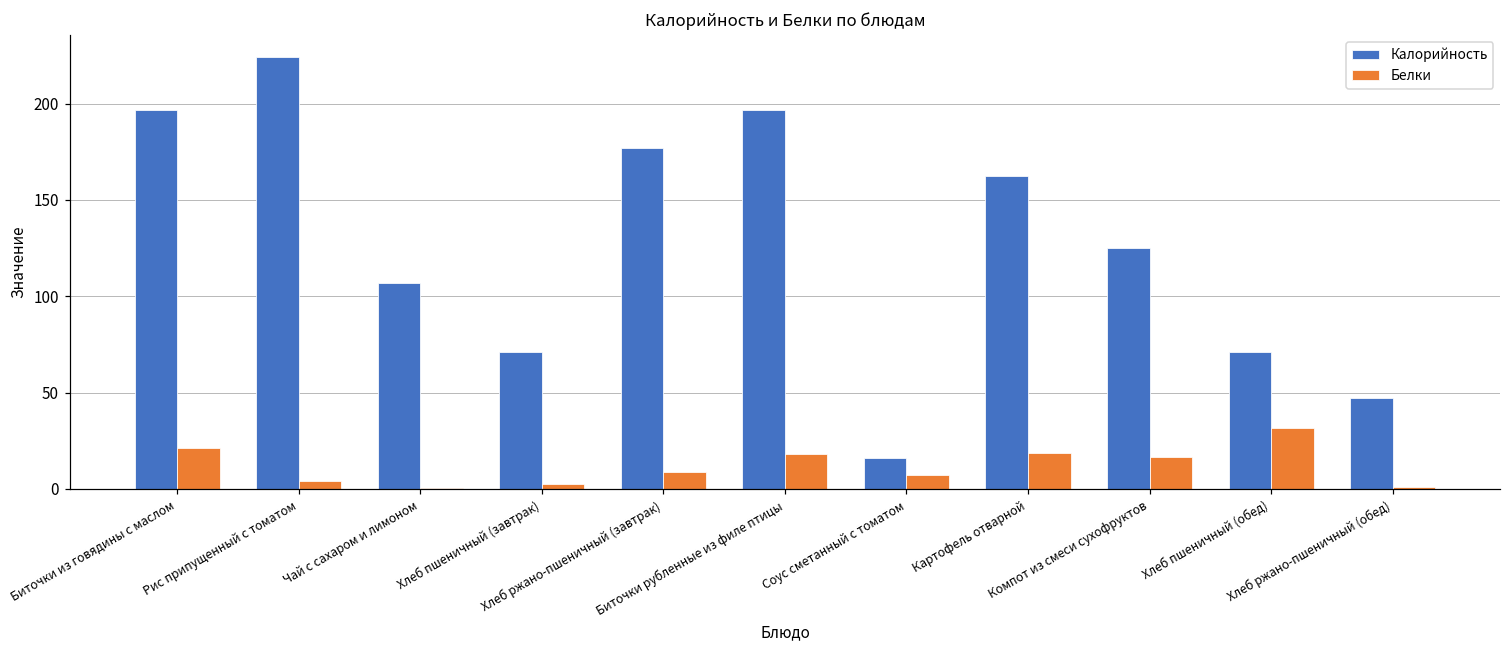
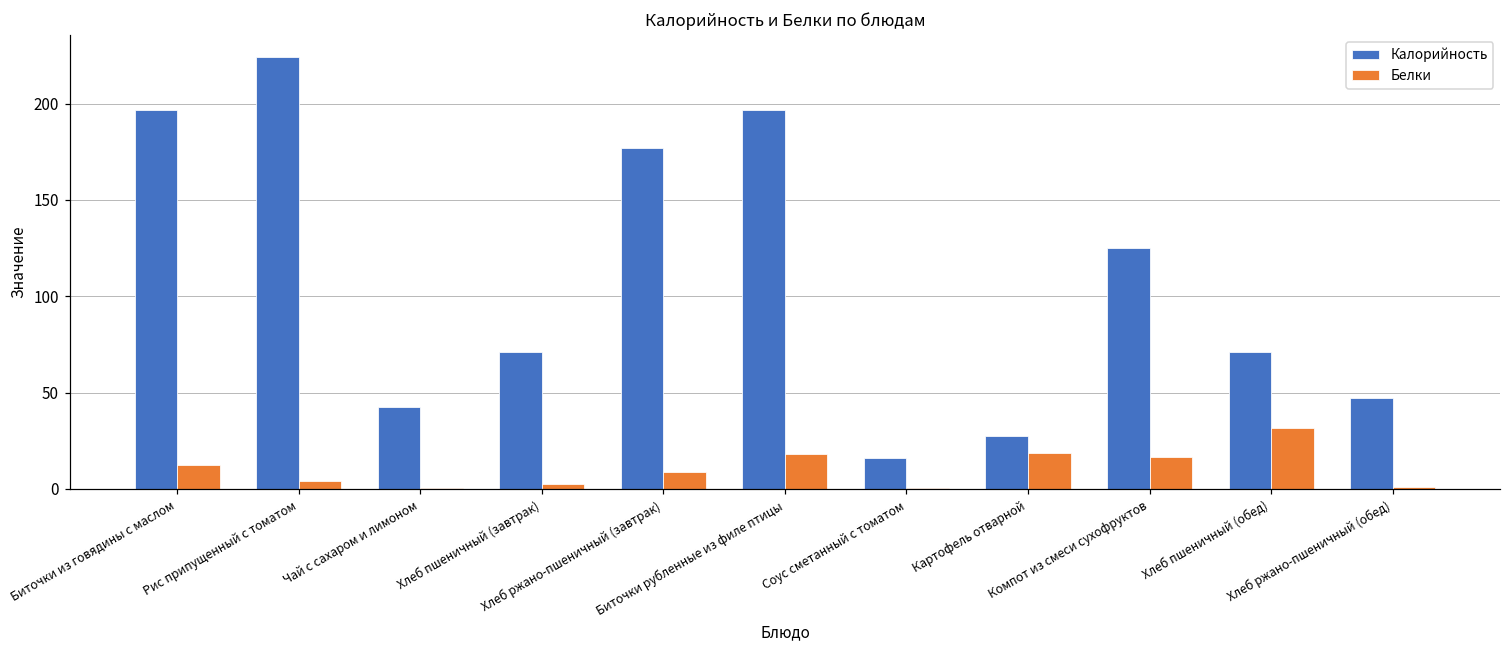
Белки, Биточки из говядины с маслом: 21 -> 12
Калорийность, Чай с сахаром и лимоном: 107 -> 43
Белки, Соус сметанный с томатом: 7 -> 1
Калорийность, Картофель отварной: 162 -> 27
